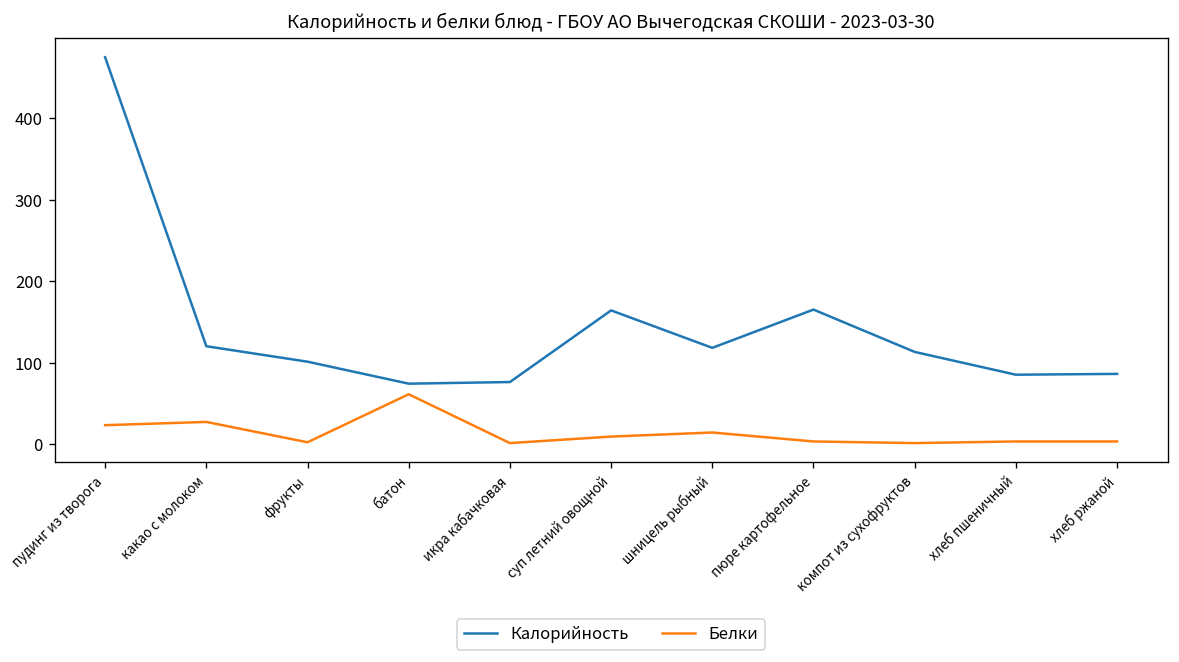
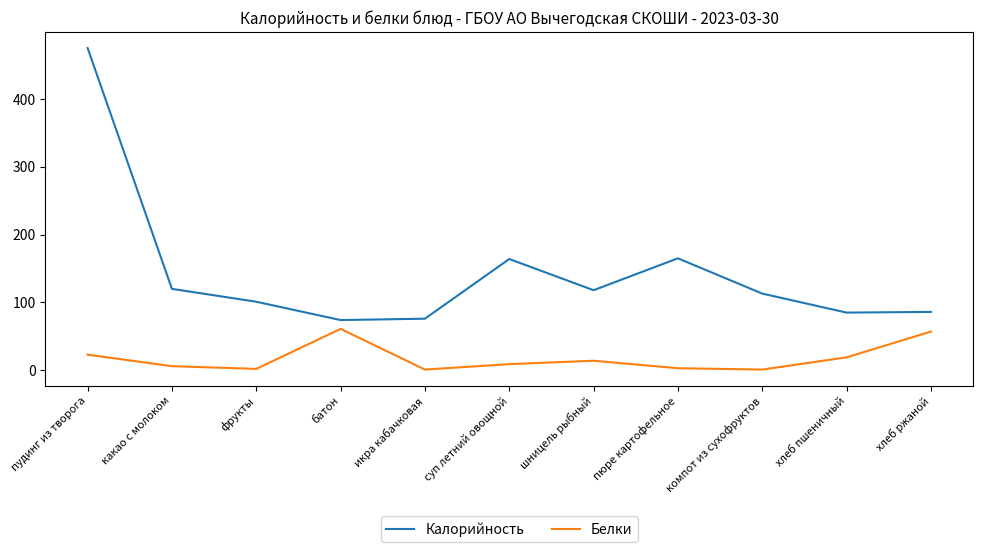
Белки, какао с молоком: 30 -> 10
Белки, хлеб пшеничный: 0 -> 20
Белки, хлеб ржаной: 0 -> 60
